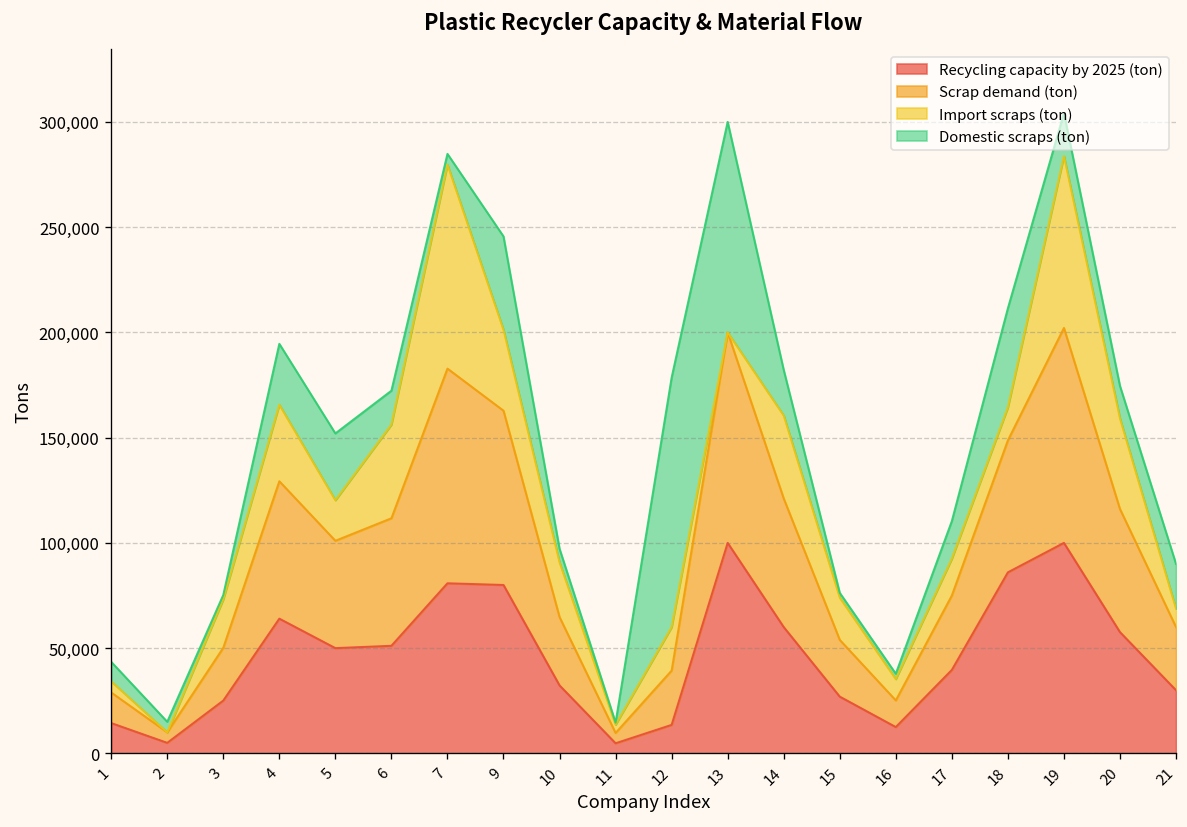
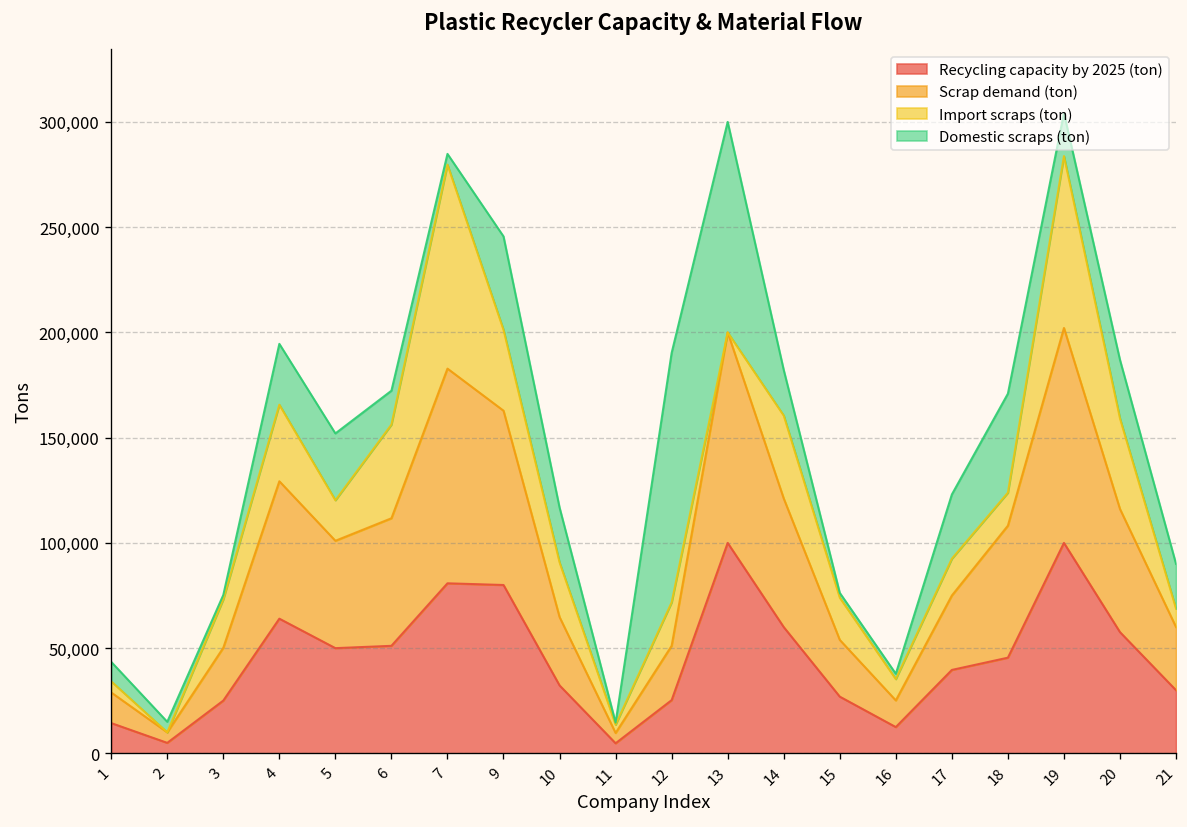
Domestic scraps (ton), 10: 6,000 -> 26,000
Recycling capacity by 2025 (ton), 12: 14,000 -> 25,000
Domestic scraps (ton), 17: 18,000 -> 31,000
Recycling capacity by 2025 (ton), 18: 86,000 -> 45,000
Domestic scraps (ton), 20: 15,000 -> 28,000
